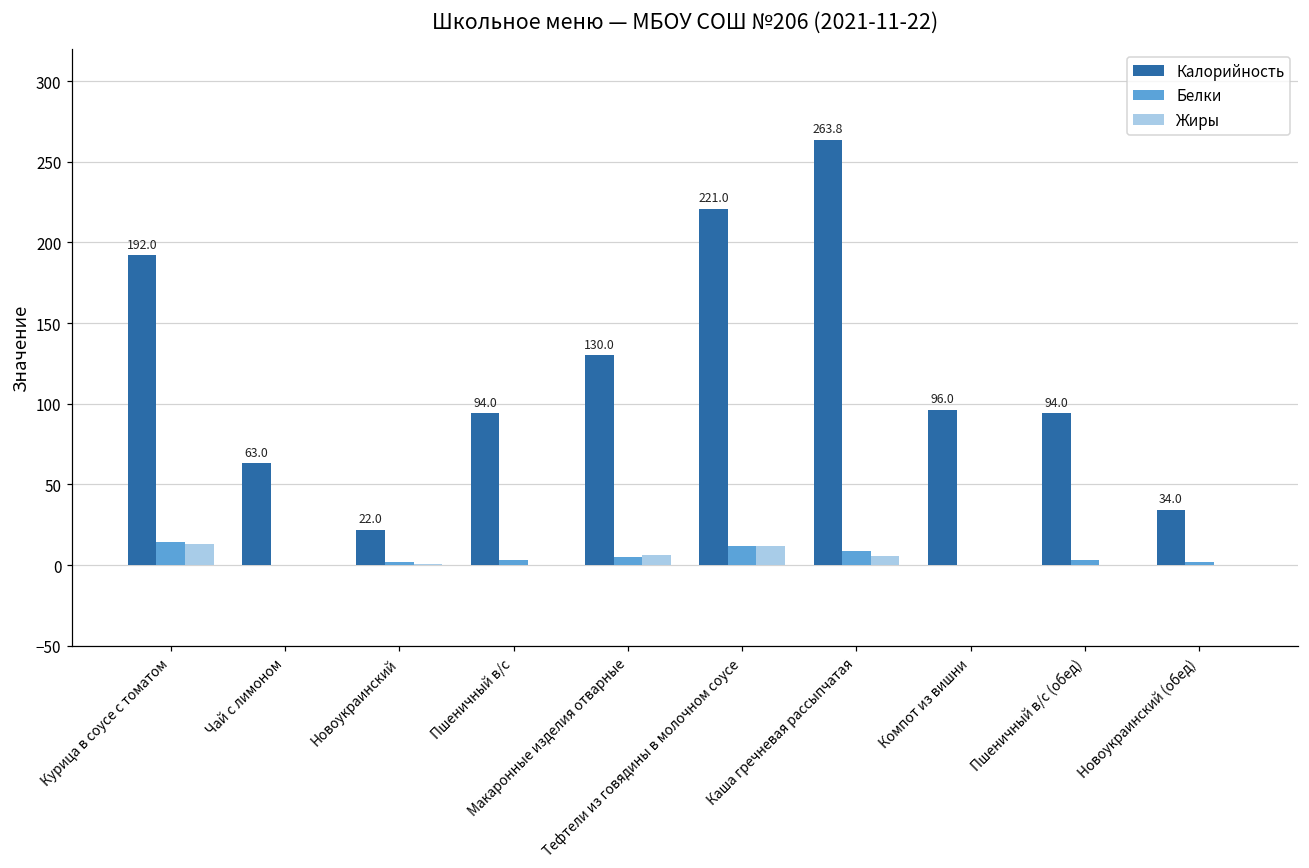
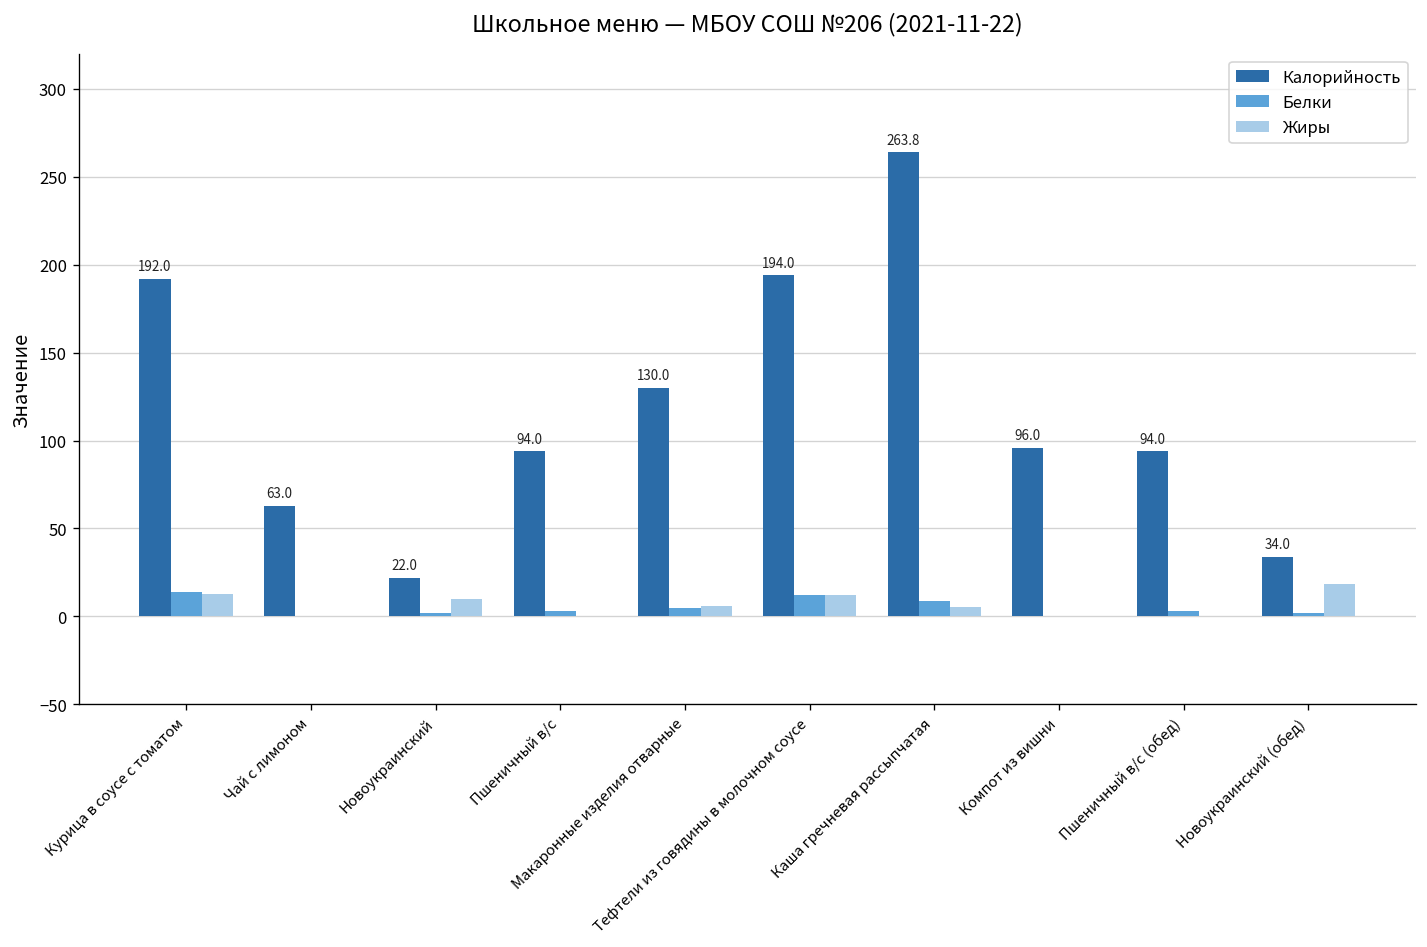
Жиры, Новоукраинский: 0 -> 10
Калорийность, Тефтели из говядины в молочном соусе: 221.0 -> 194.0
Жиры, Новоукраинский (обед): 0 -> 19
